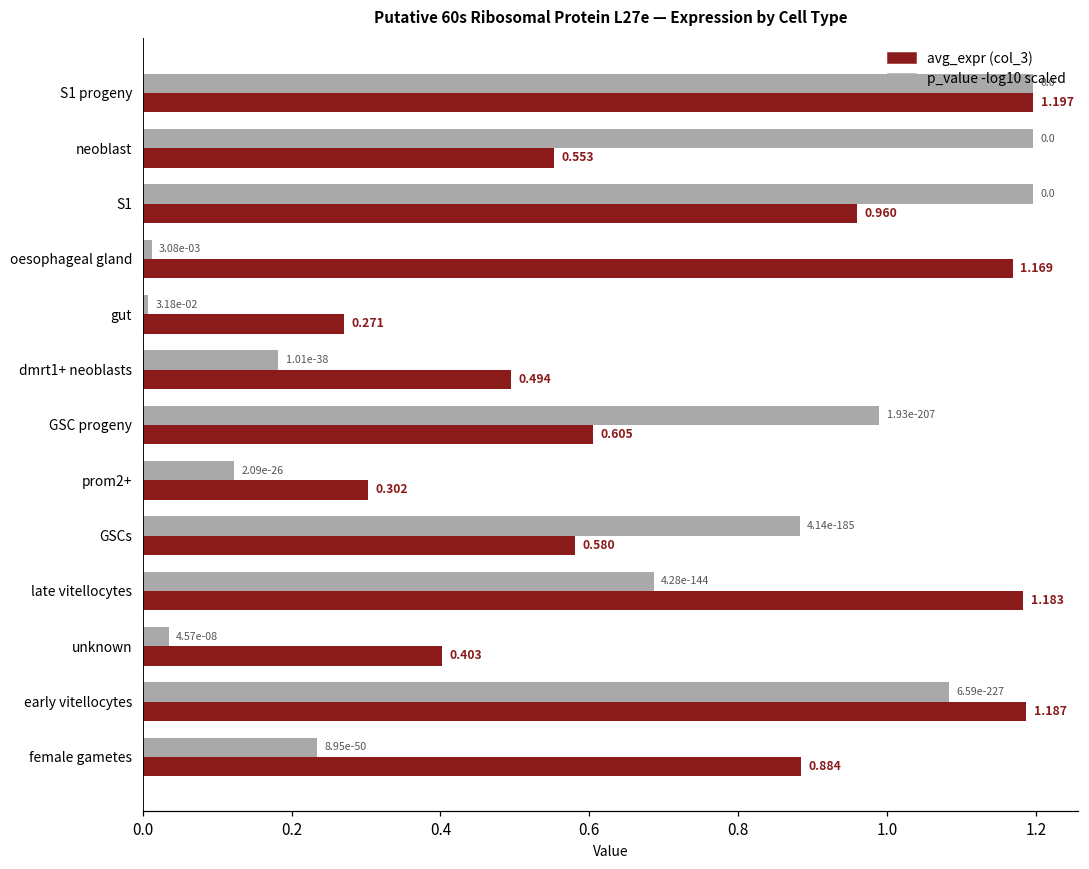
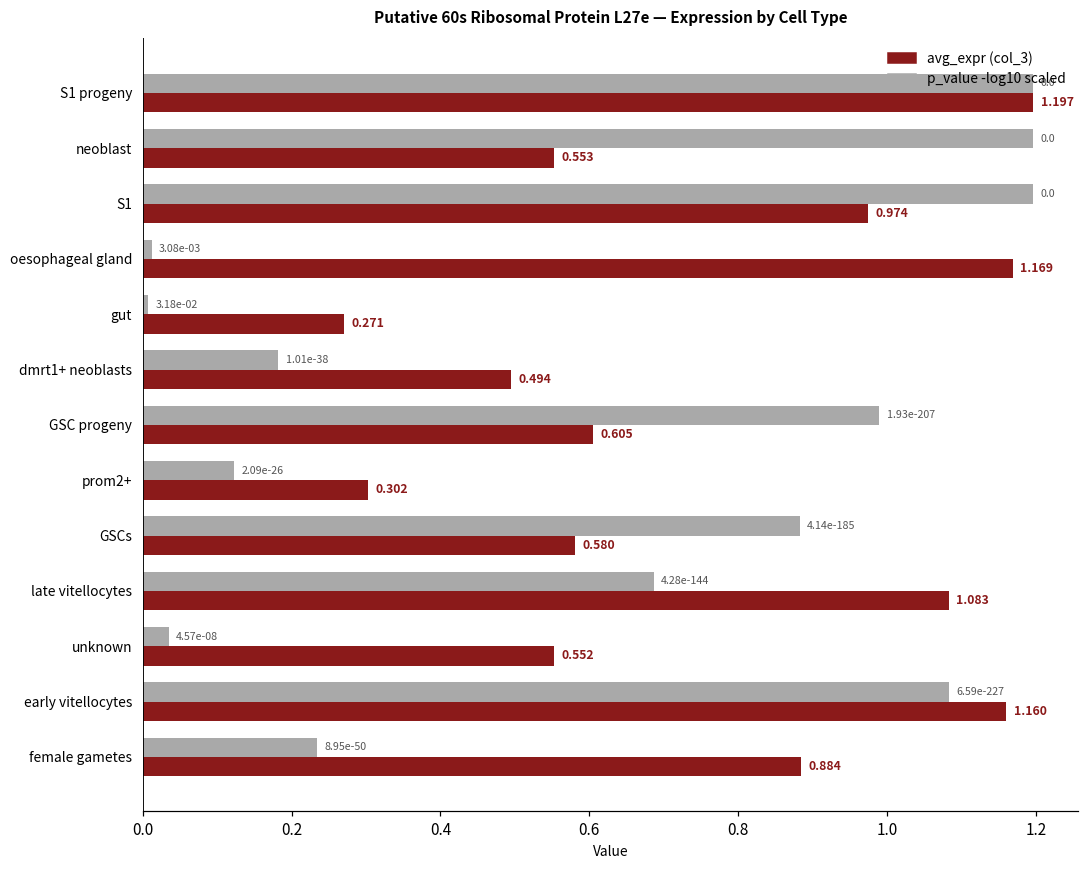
avg_expr (col_3), S1: 0.960 -> 0.974
avg_expr (col_3), late vitellocytes: 1.183 -> 1.083
avg_expr (col_3), unknown: 0.403 -> 0.552
avg_expr (col_3), early vitellocytes: 1.187 -> 1.160
